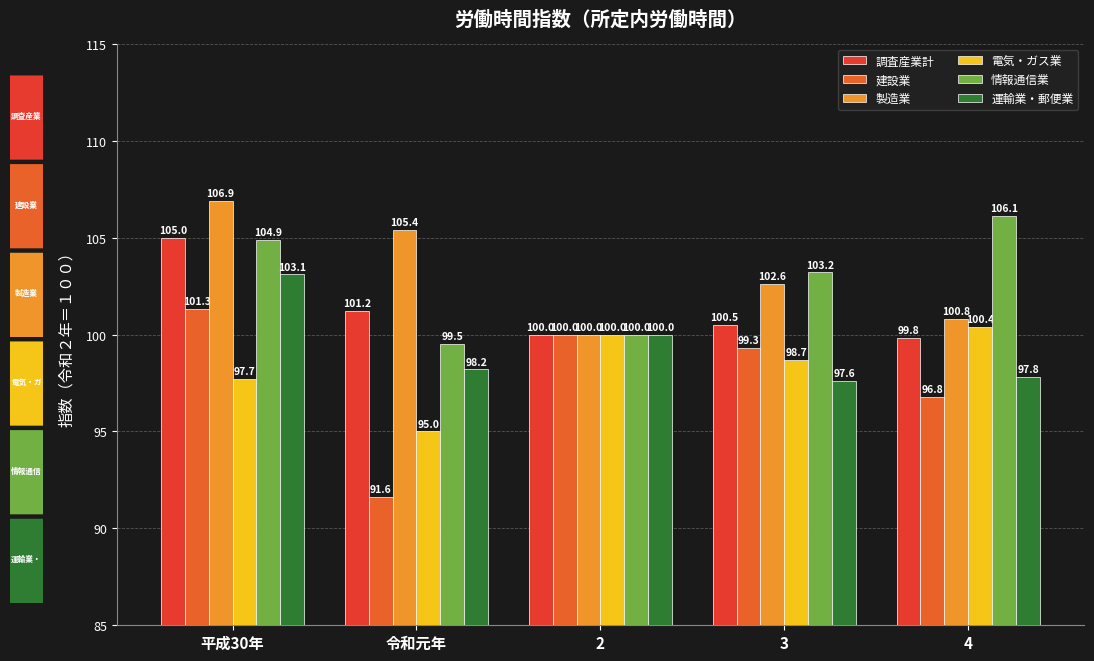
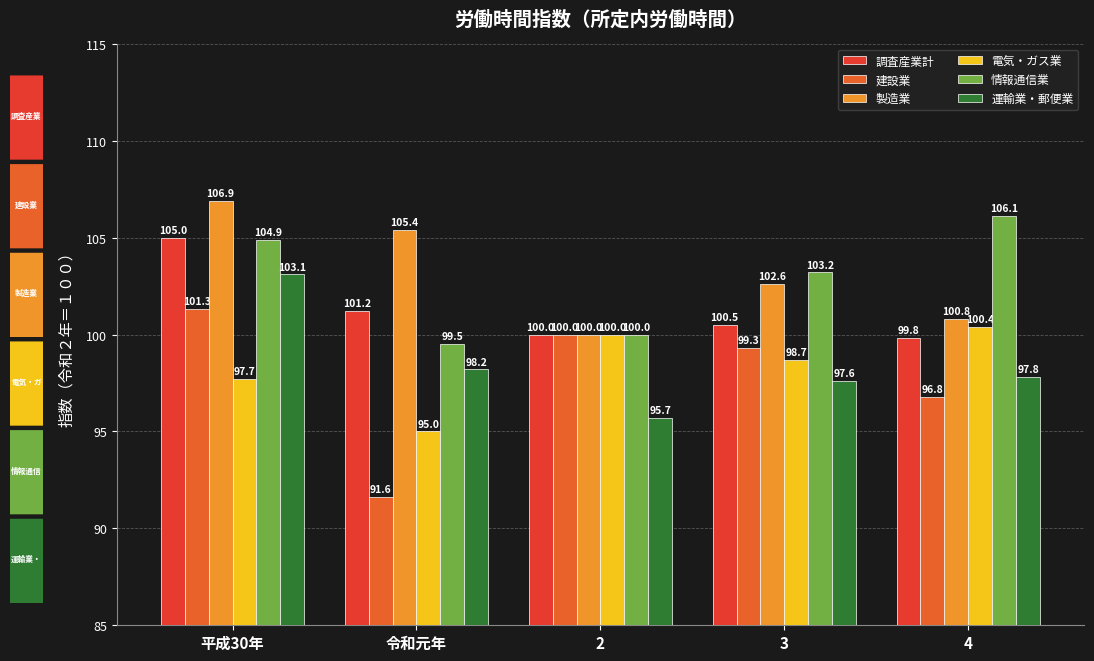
運輸業・郵便業, 2: 100.0 -> 95.7
